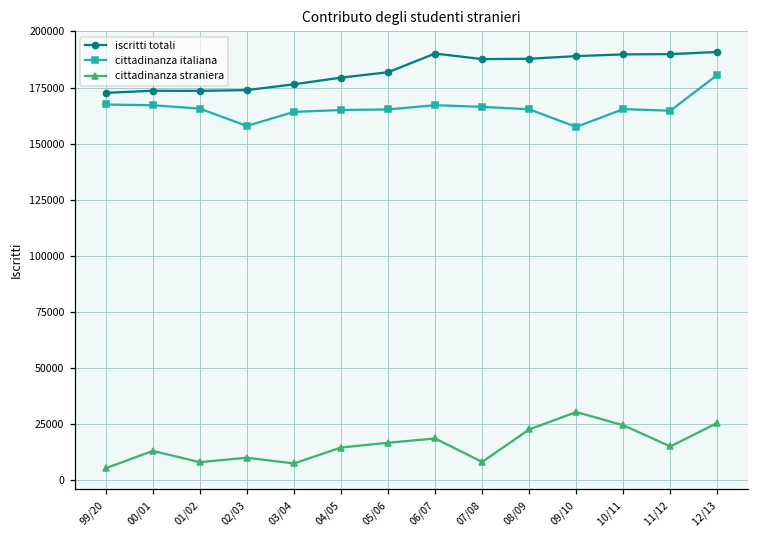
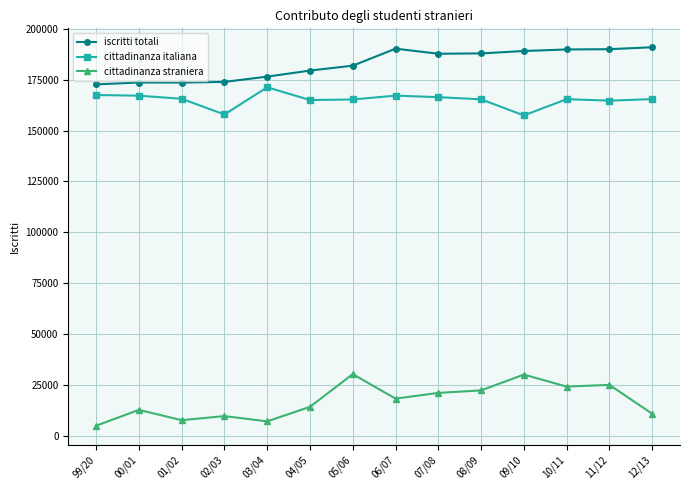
cittadinanza italiana, 03/04: 164000 -> 171000
cittadinanza straniera, 05/06: 17000 -> 31000
cittadinanza straniera, 07/08: 8000 -> 21000
cittadinanza straniera, 11/12: 15000 -> 25000
cittadinanza italiana, 12/13: 181000 -> 165000
cittadinanza straniera, 12/13: 25000 -> 11000
